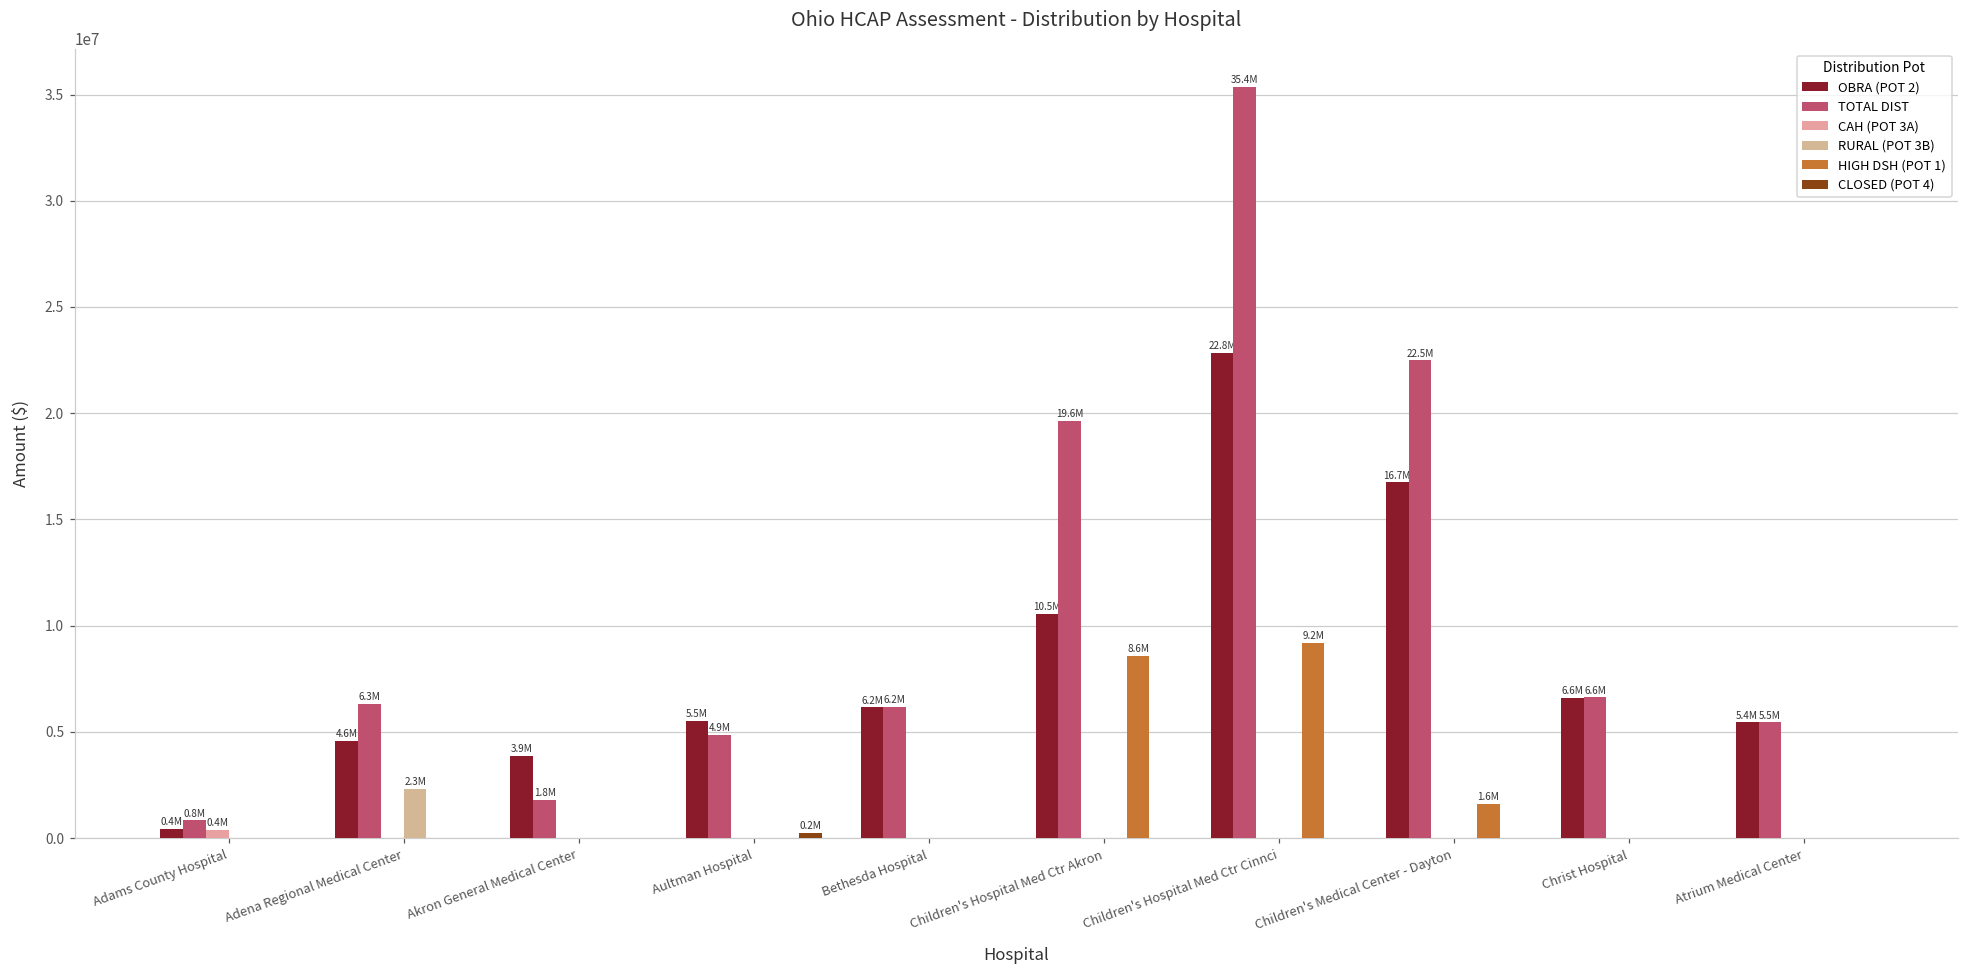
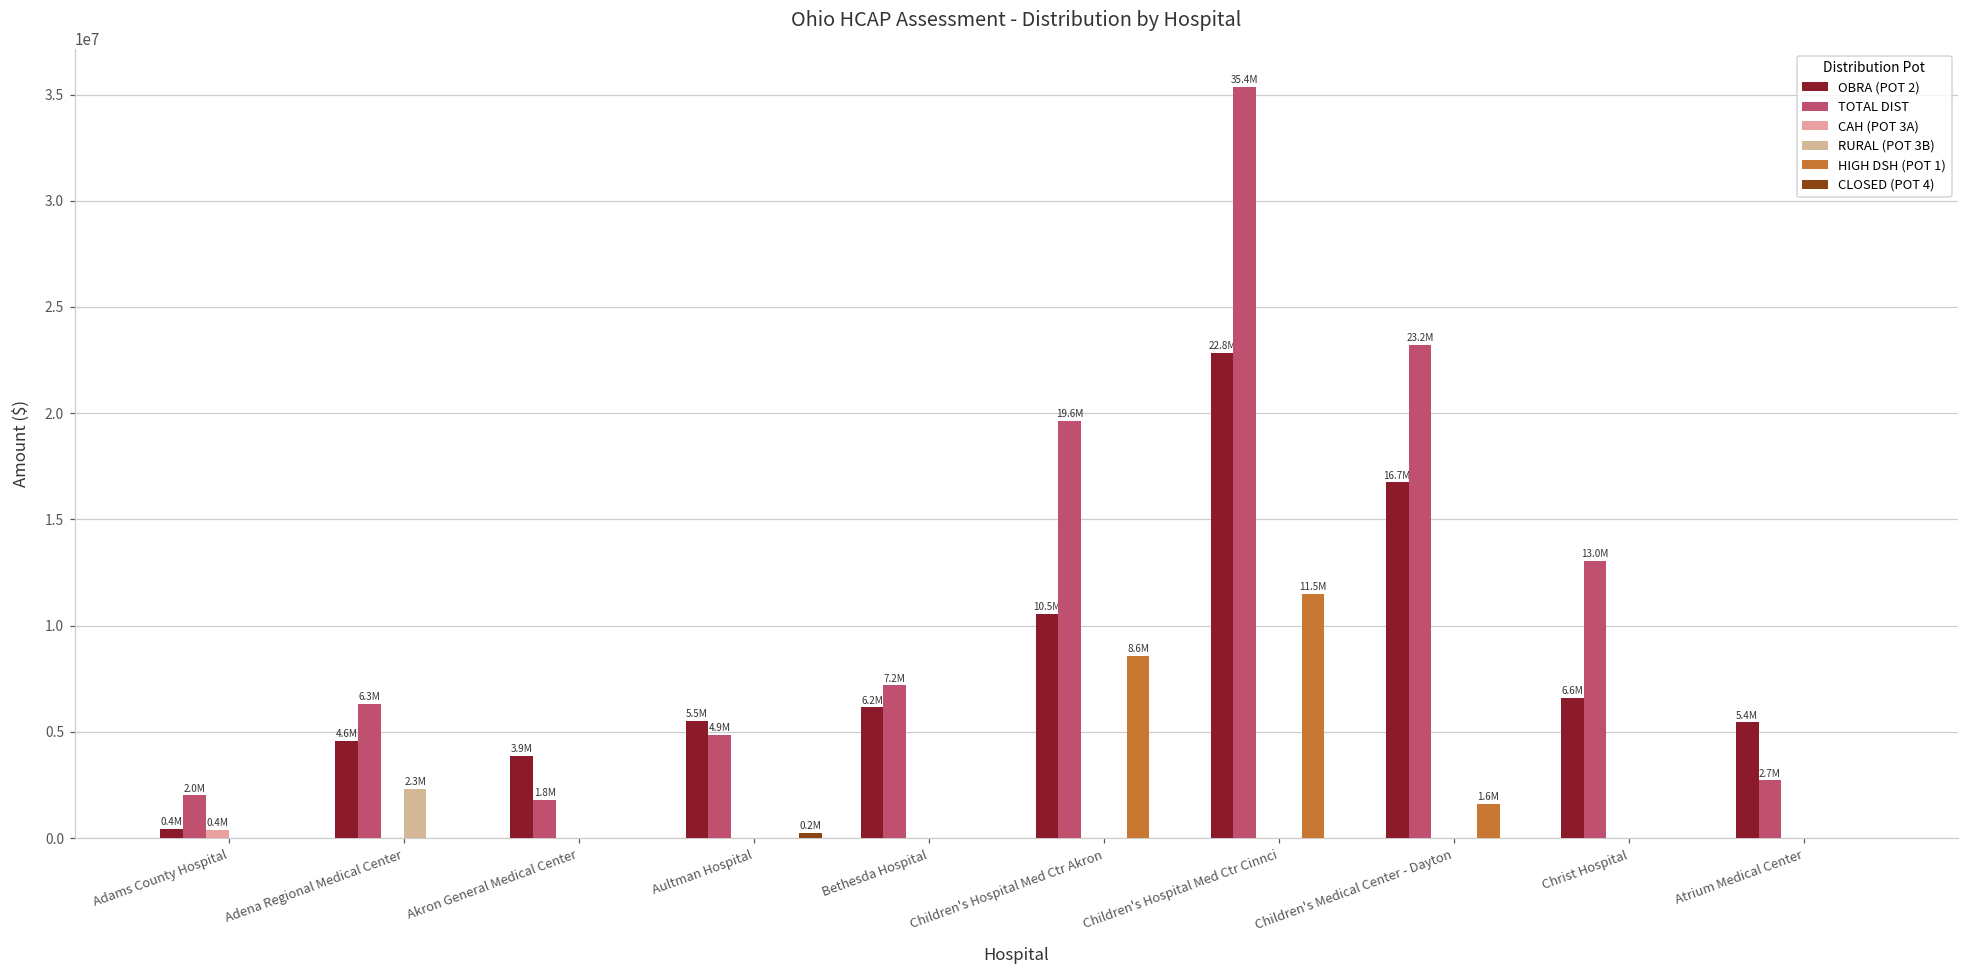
TOTAL DIST, Adams County Hospital: 0.8M -> 2.0M
TOTAL DIST, Bethesda Hospital: 6.2M -> 7.2M
HIGH DSH (POT 1), Children's Hospital Med Ctr Cinnci: 9.2M -> 11.5M
TOTAL DIST, Children's Medical Center - Dayton: 22.5M -> 23.2M
TOTAL DIST, Christ Hospital: 6.6M -> 13.0M
TOTAL DIST, Atrium Medical Center: 5.5M -> 2.7M
